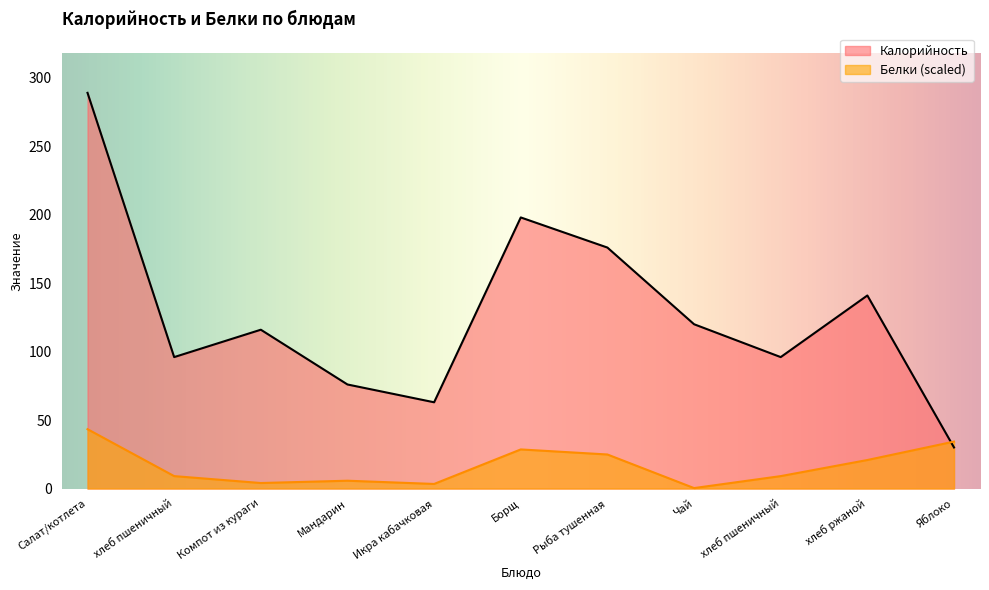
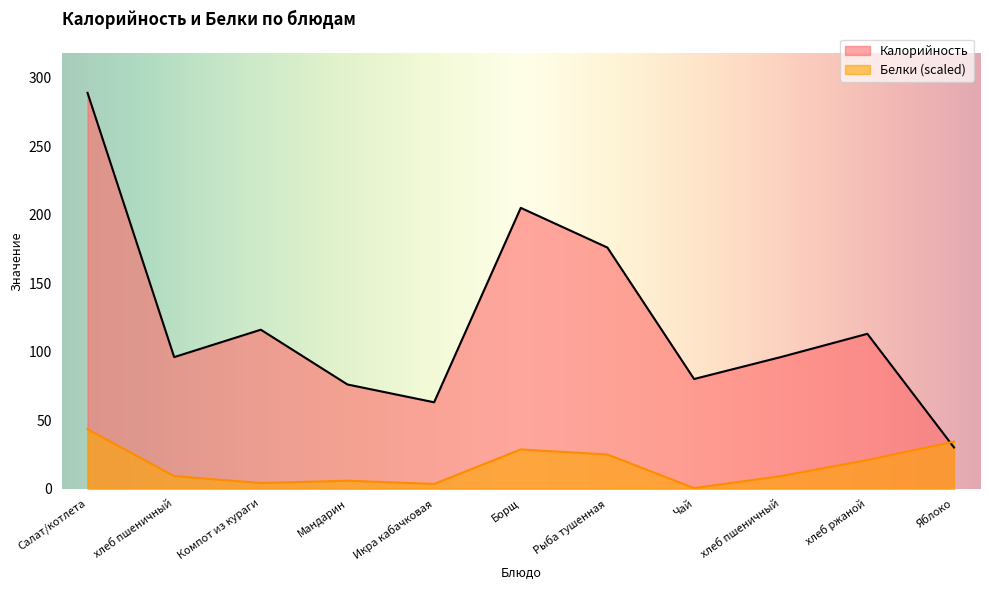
Калорийность, Борщ: 198 -> 205
Калорийность, Чай: 120 -> 80
Калорийность, хлеб ржаной: 141 -> 113
